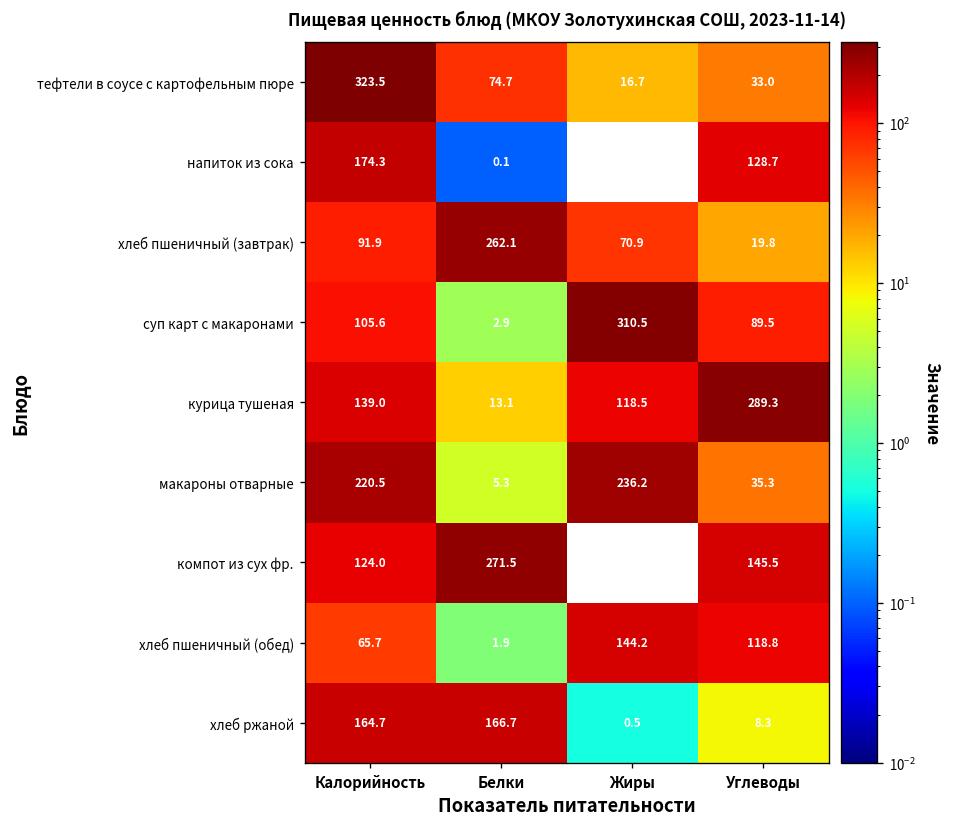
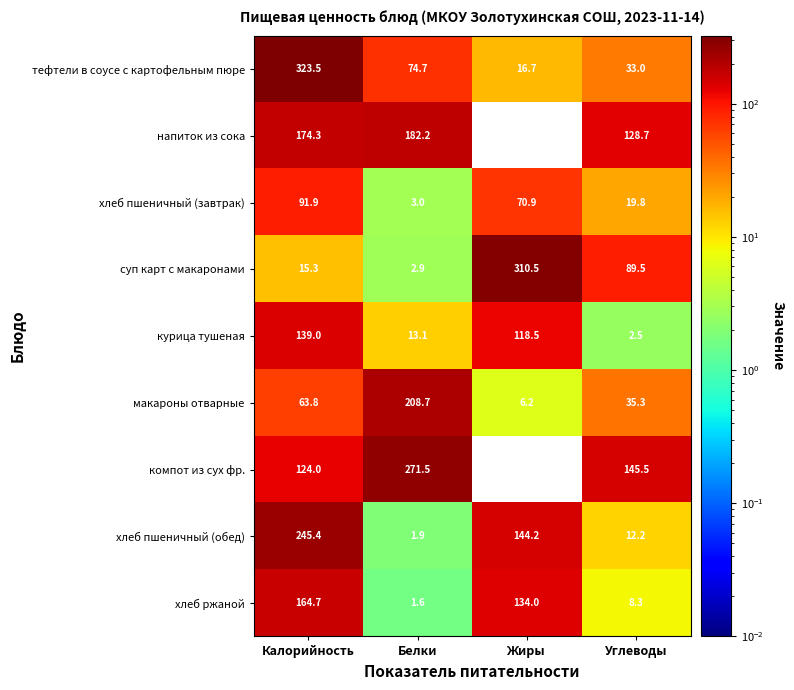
напиток из сока, Белки: 0.1 -> 182.2
хлеб пшеничный (завтрак), Белки: 262.1 -> 3.0
суп карт с макаронами, Калорийность: 105.6 -> 15.3
курица тушеная, Углеводы: 289.3 -> 2.5
макароны отварные, Калорийность: 220.5 -> 63.8
макароны отварные, Белки: 5.3 -> 208.7
макароны отварные, Жиры: 236.2 -> 6.2
хлеб пшеничный (обед), Калорийность: 65.7 -> 245.4
хлеб пшеничный (обед), Углеводы: 118.8 -> 12.2
хлеб ржаной, Белки: 166.7 -> 1.6
хлеб ржаной, Жиры: 0.5 -> 134.0
